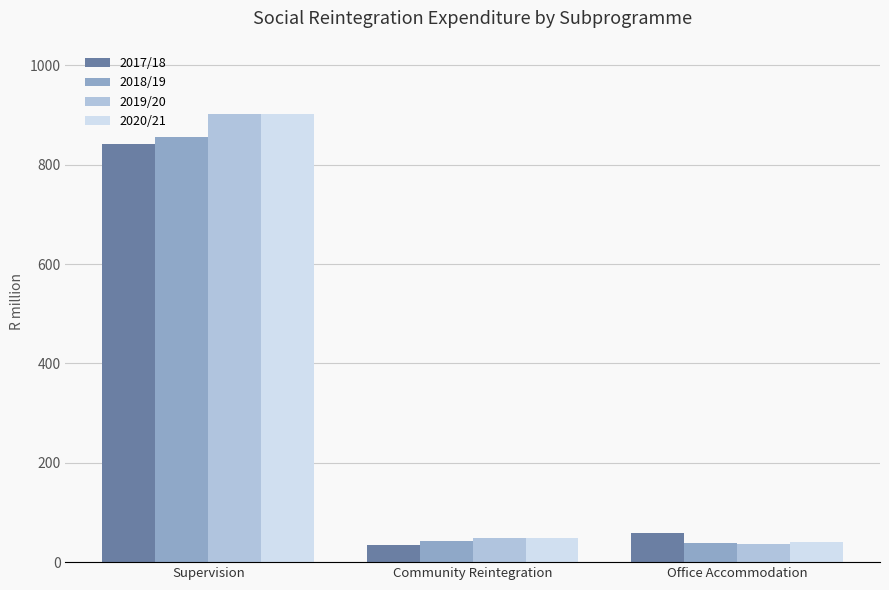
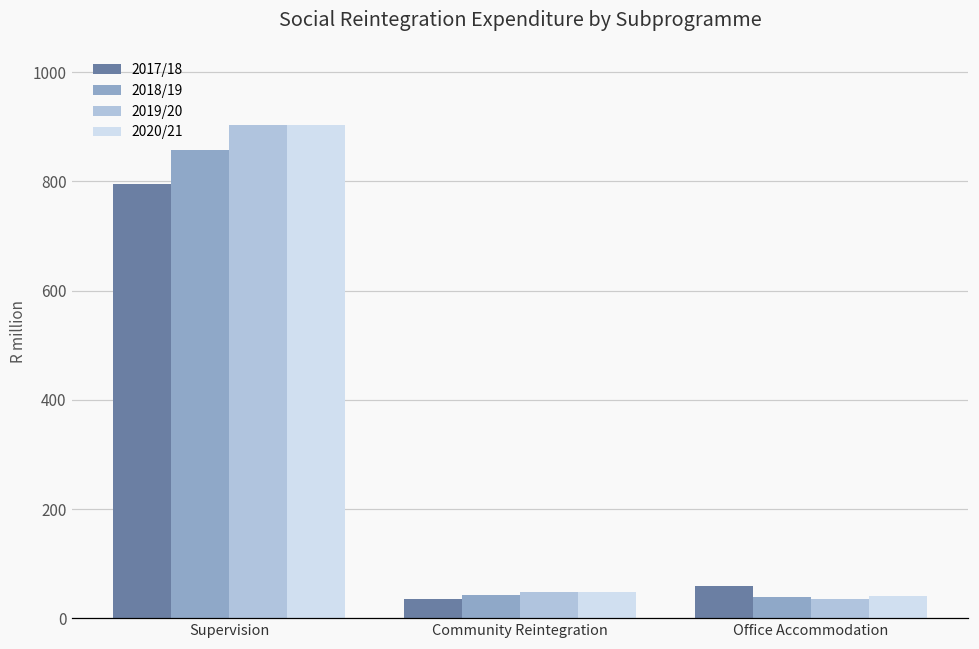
2017/18, Supervision: 840 -> 800
